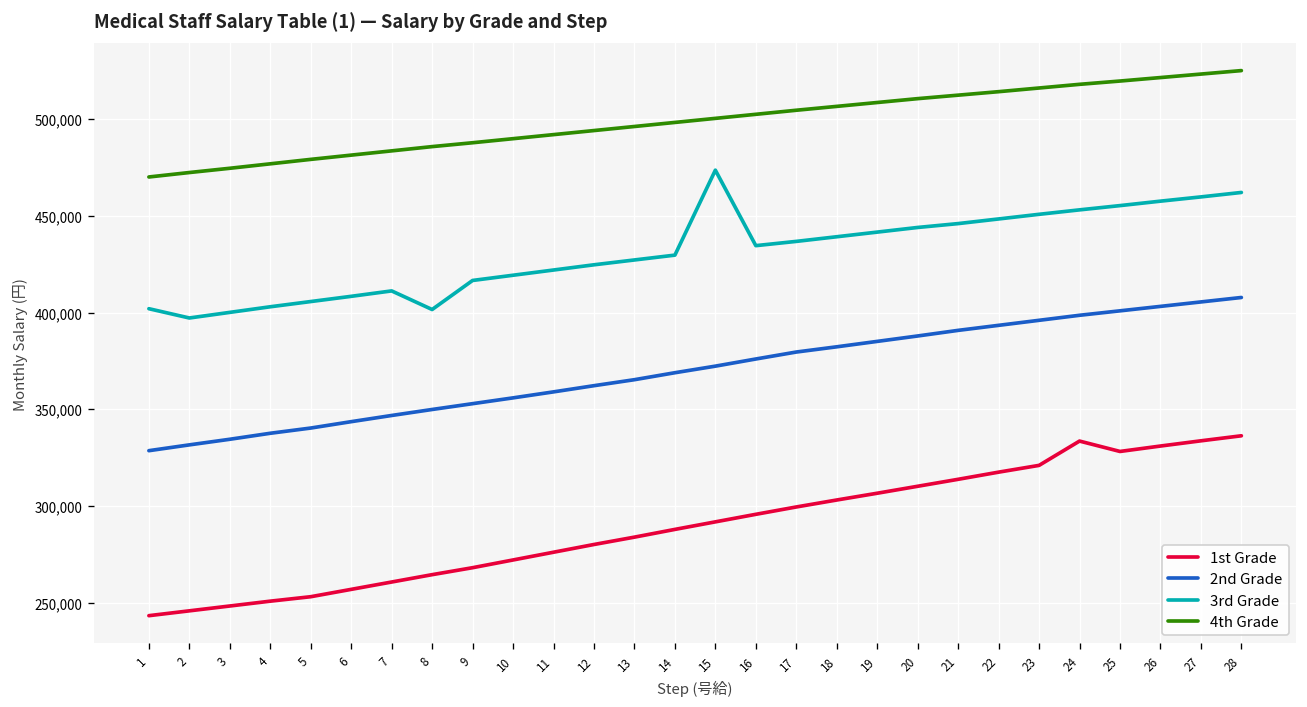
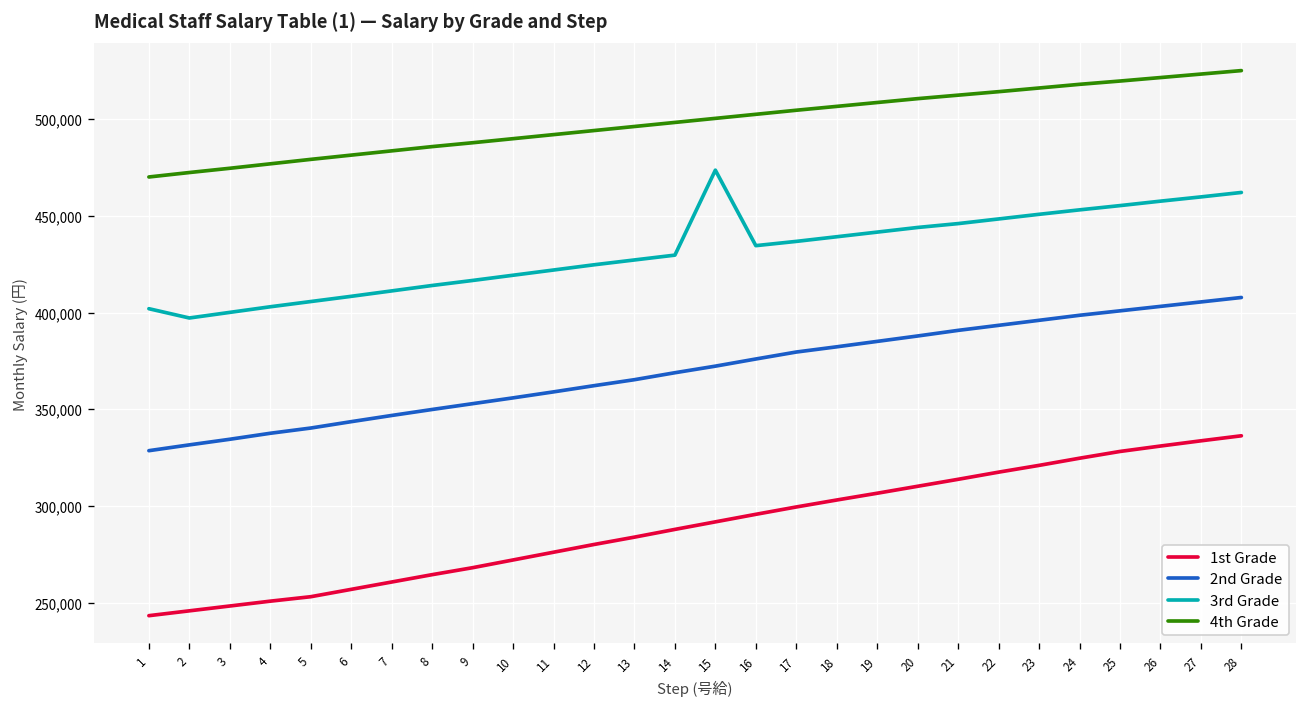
3rd Grade, 8: 402,000 -> 414,000
1st Grade, 24: 334,000 -> 325,000
